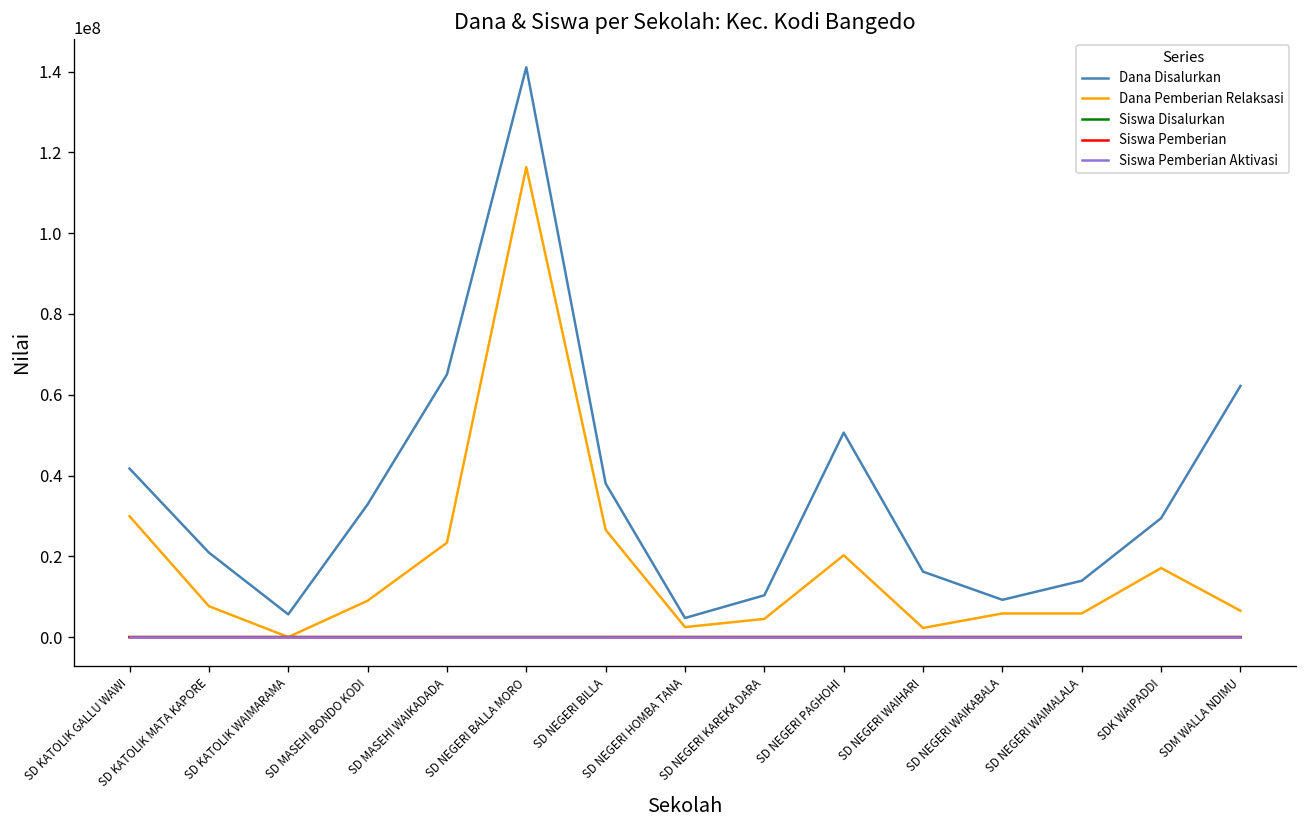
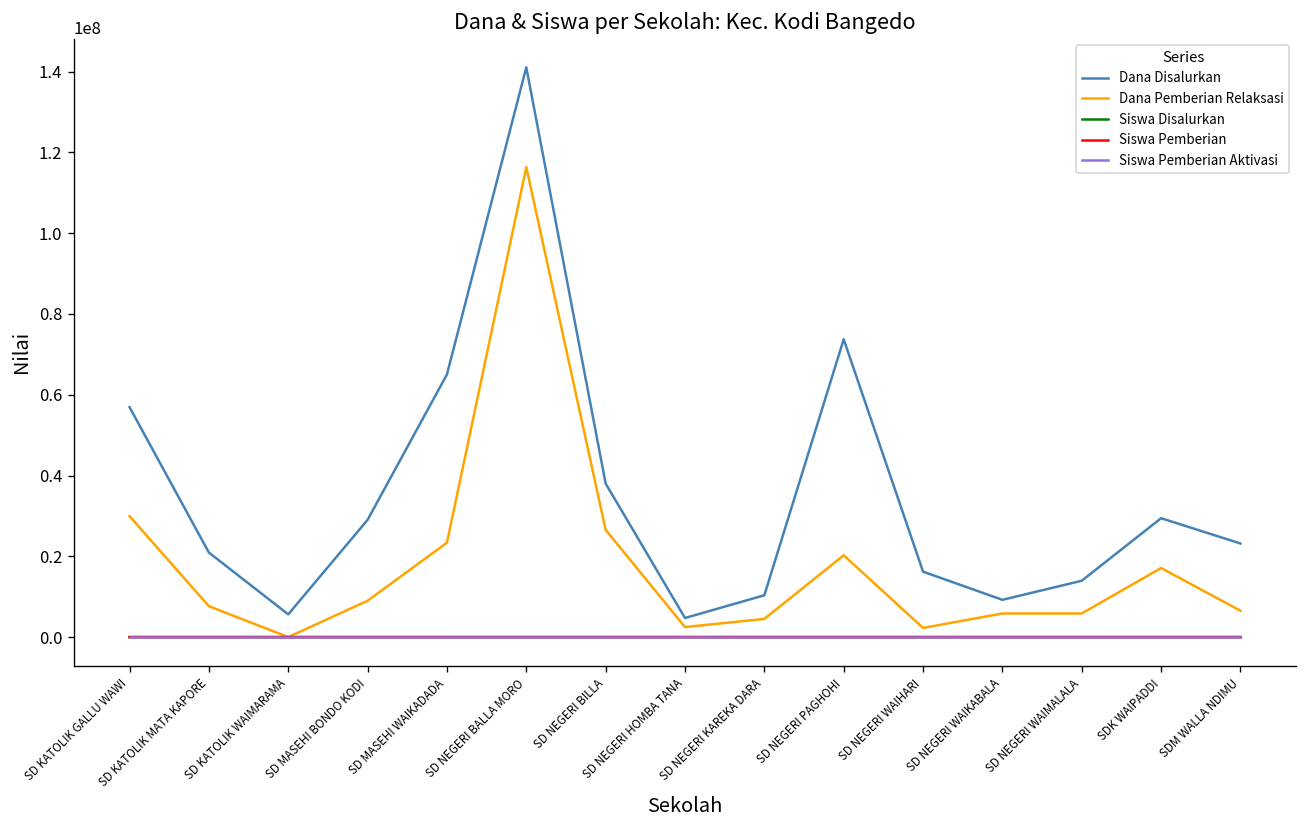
Dana Disalurkan, SD KATOLIK GALLU WAWI: 42000000 -> 57000000
Dana Disalurkan, SD MASEHI BONDO KODI: 33000000 -> 29000000
Dana Disalurkan, SD NEGERI PAGHOHI: 51000000 -> 74000000
Dana Disalurkan, SDM WALLA NDIMU: 62000000 -> 23000000
